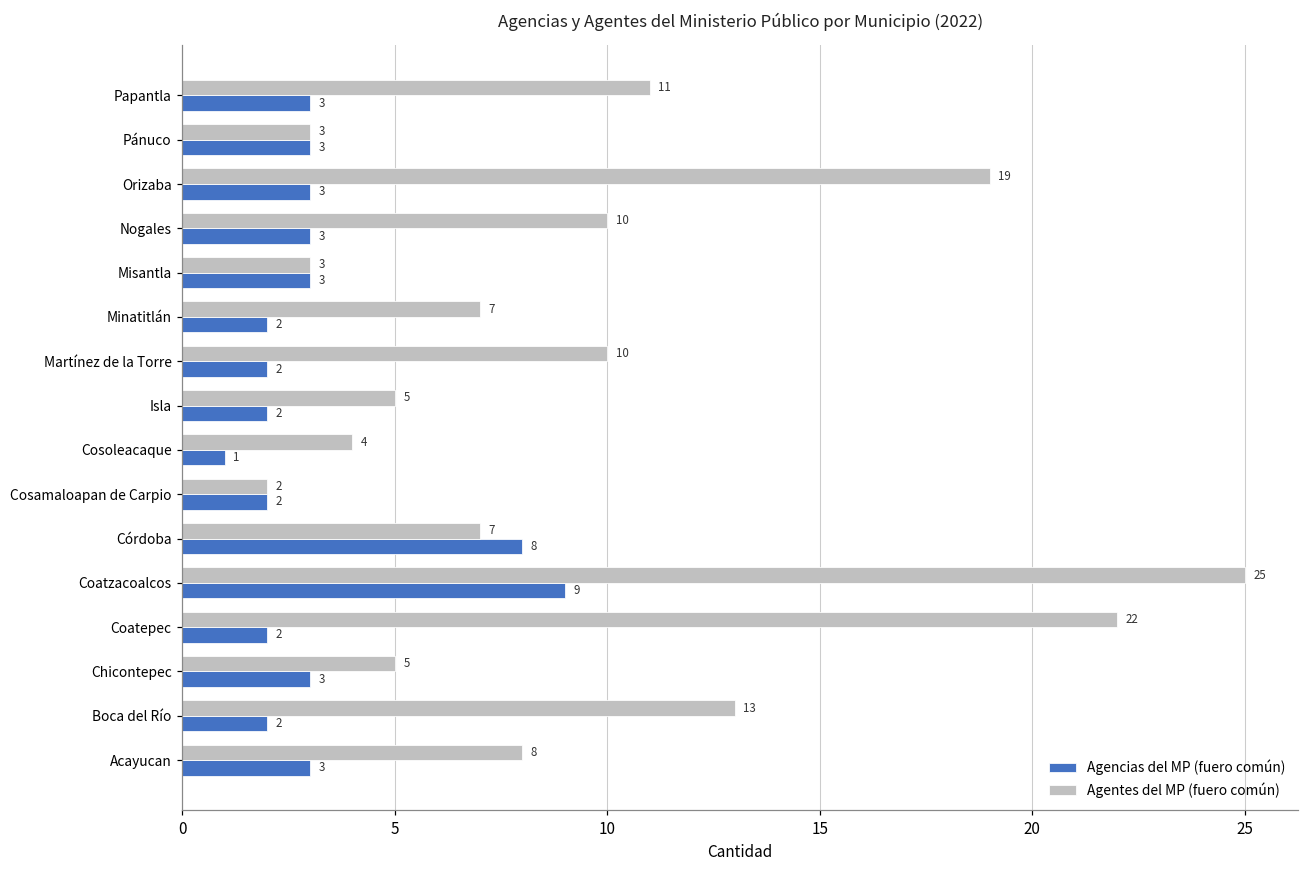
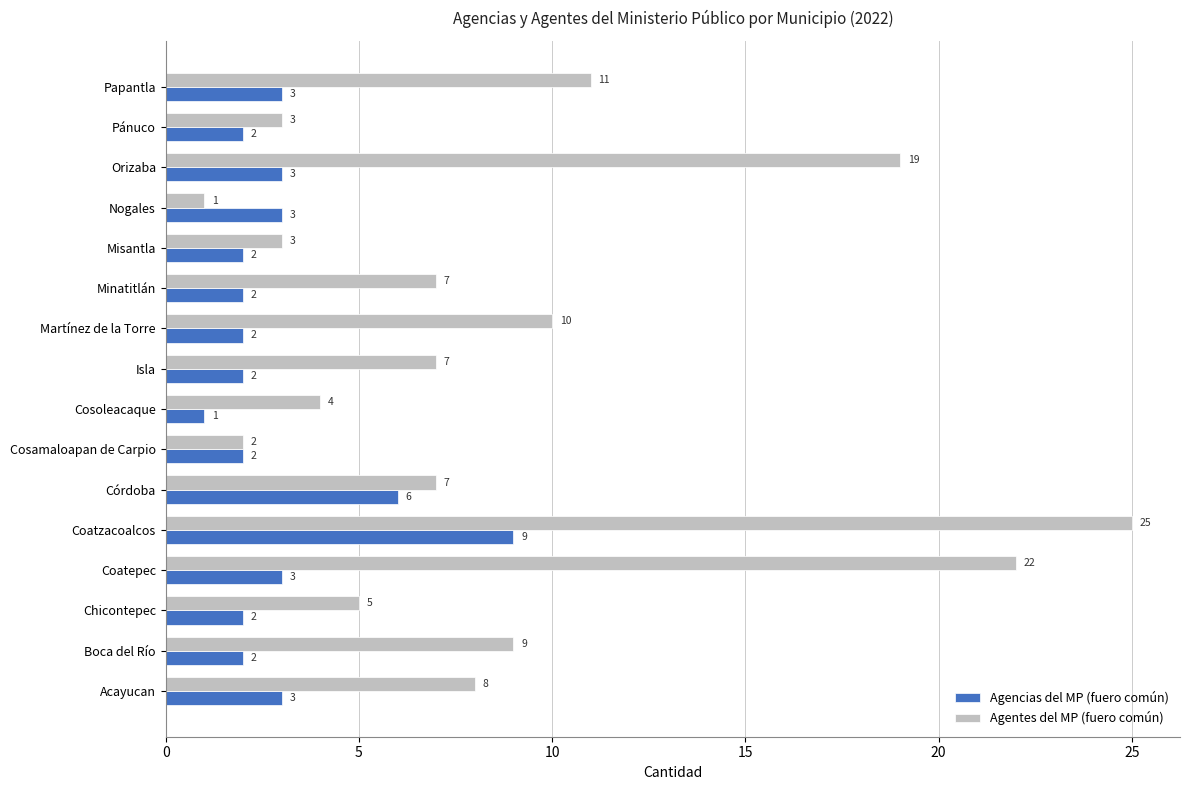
Agencias del MP (fuero común), Pánuco: 3 -> 2
Agentes del MP (fuero común), Nogales: 10 -> 1
Agencias del MP (fuero común), Misantla: 3 -> 2
Agentes del MP (fuero común), Isla: 5 -> 7
Agencias del MP (fuero común), Córdoba: 8 -> 6
Agencias del MP (fuero común), Coatepec: 2 -> 3
Agencias del MP (fuero común), Chicontepec: 3 -> 2
Agentes del MP (fuero común), Boca del Río: 13 -> 9
